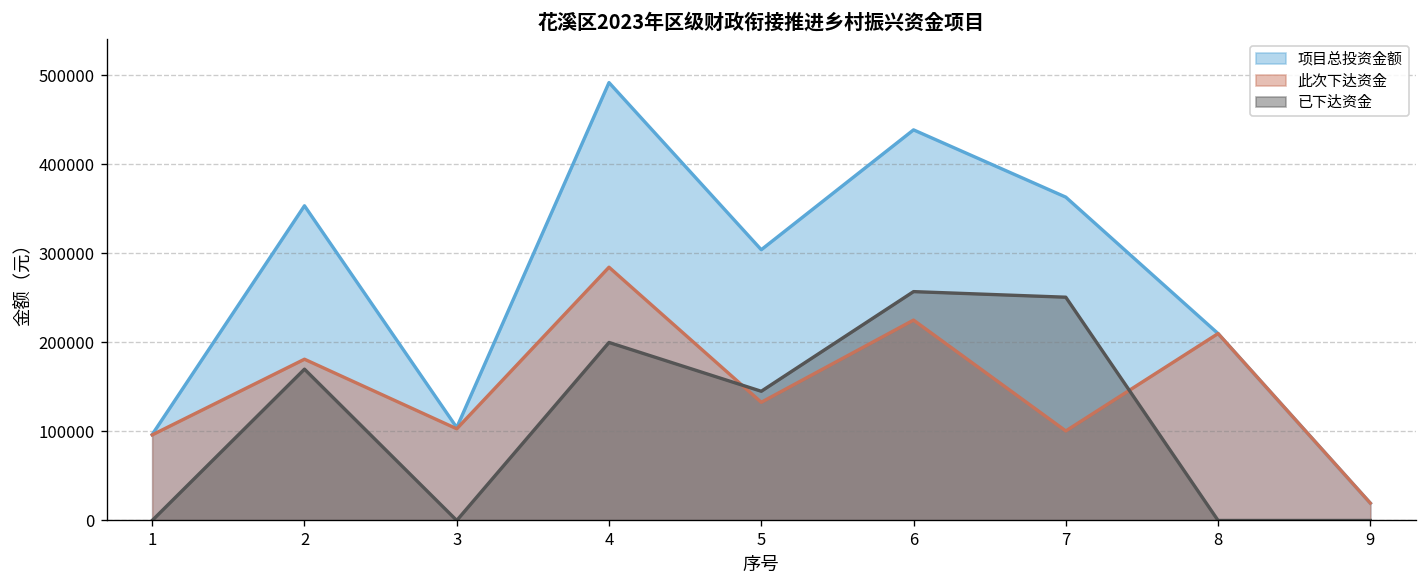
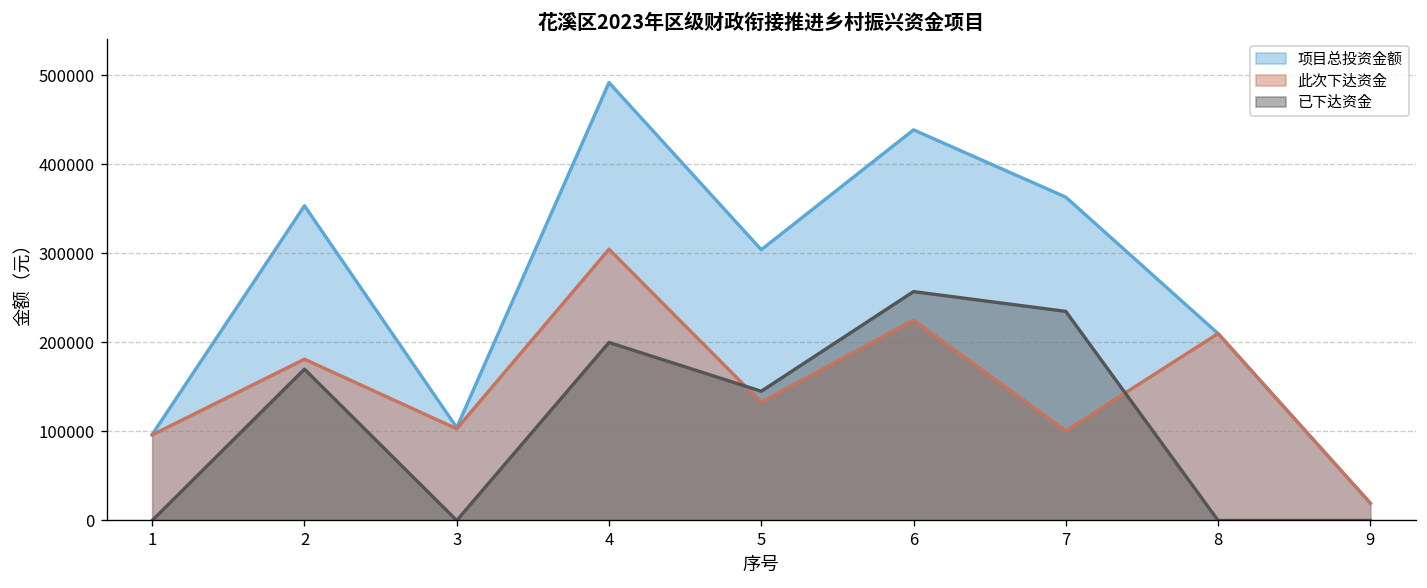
此次下达资金, 4: 280000 -> 300000
已下达资金, 7: 250000 -> 230000
